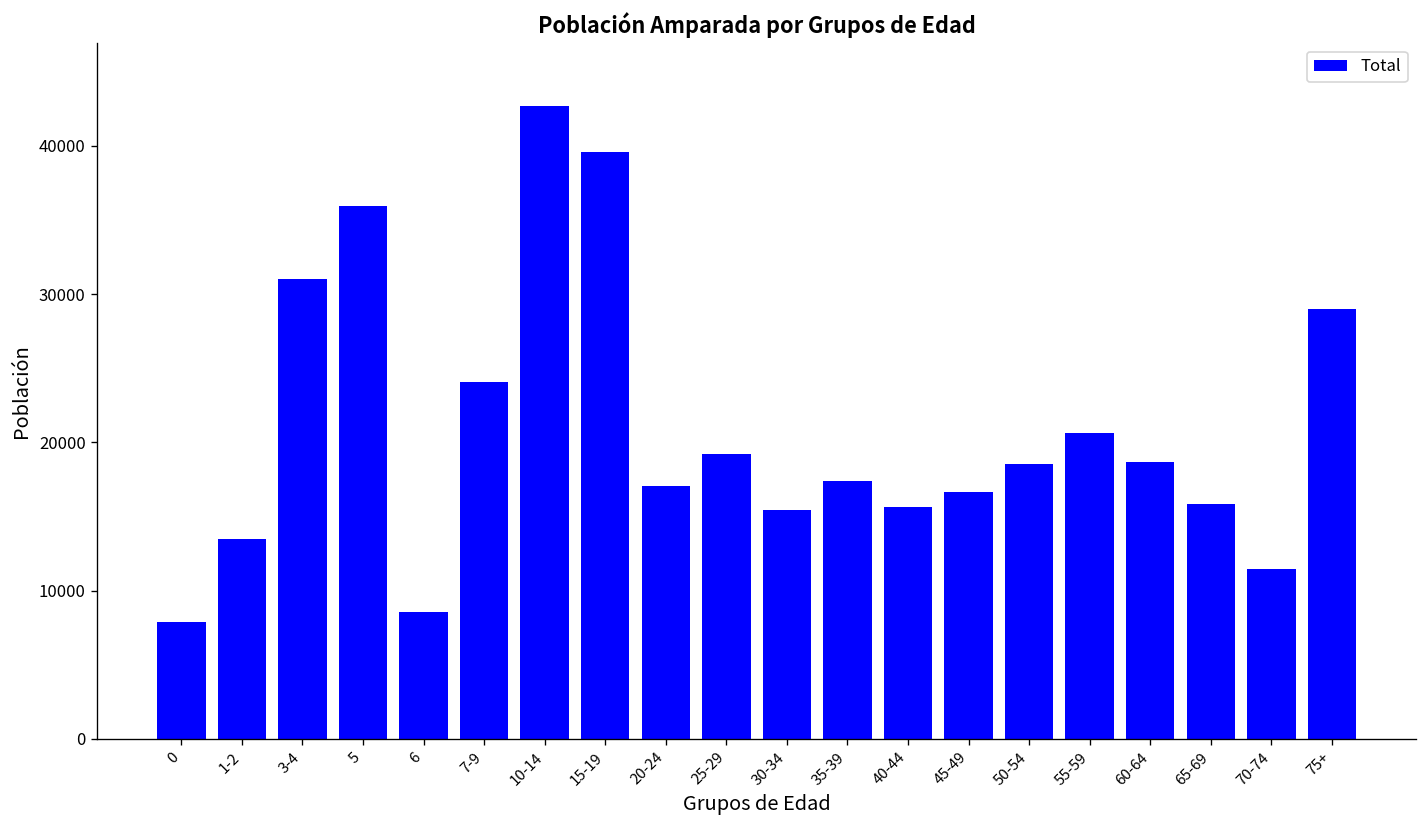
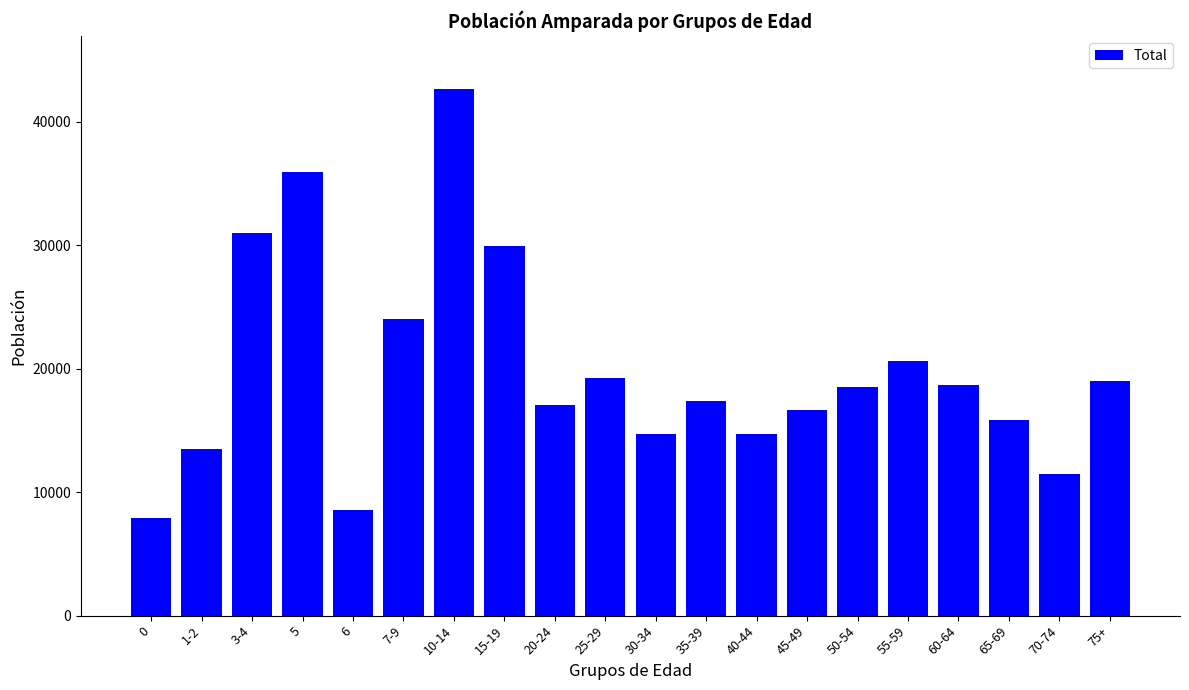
15-19: 39600 -> 30000
30-34: 15500 -> 14700
40-44: 15600 -> 14700
75+: 29000 -> 19000
